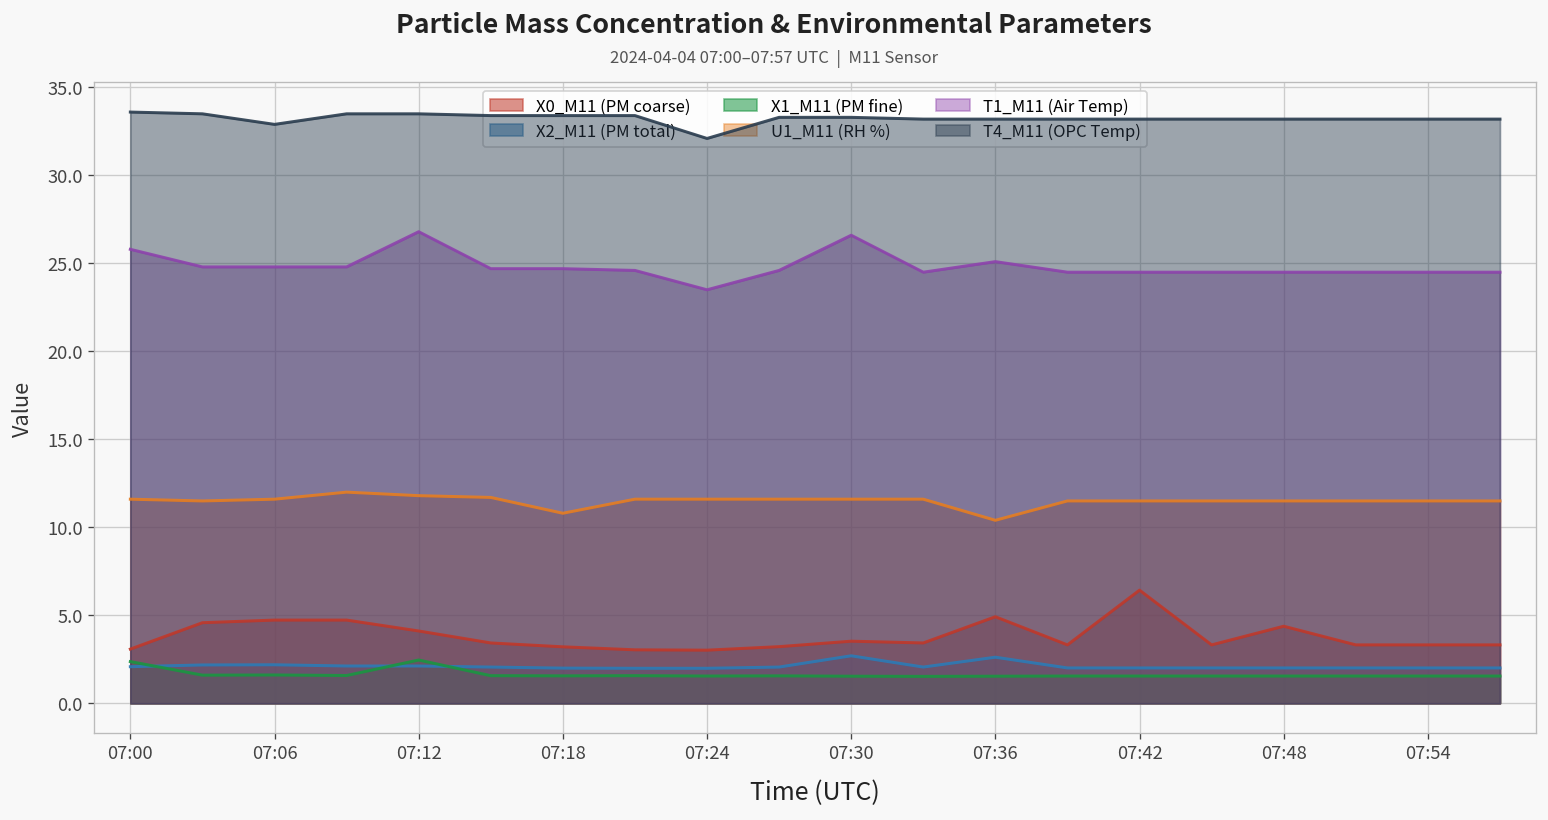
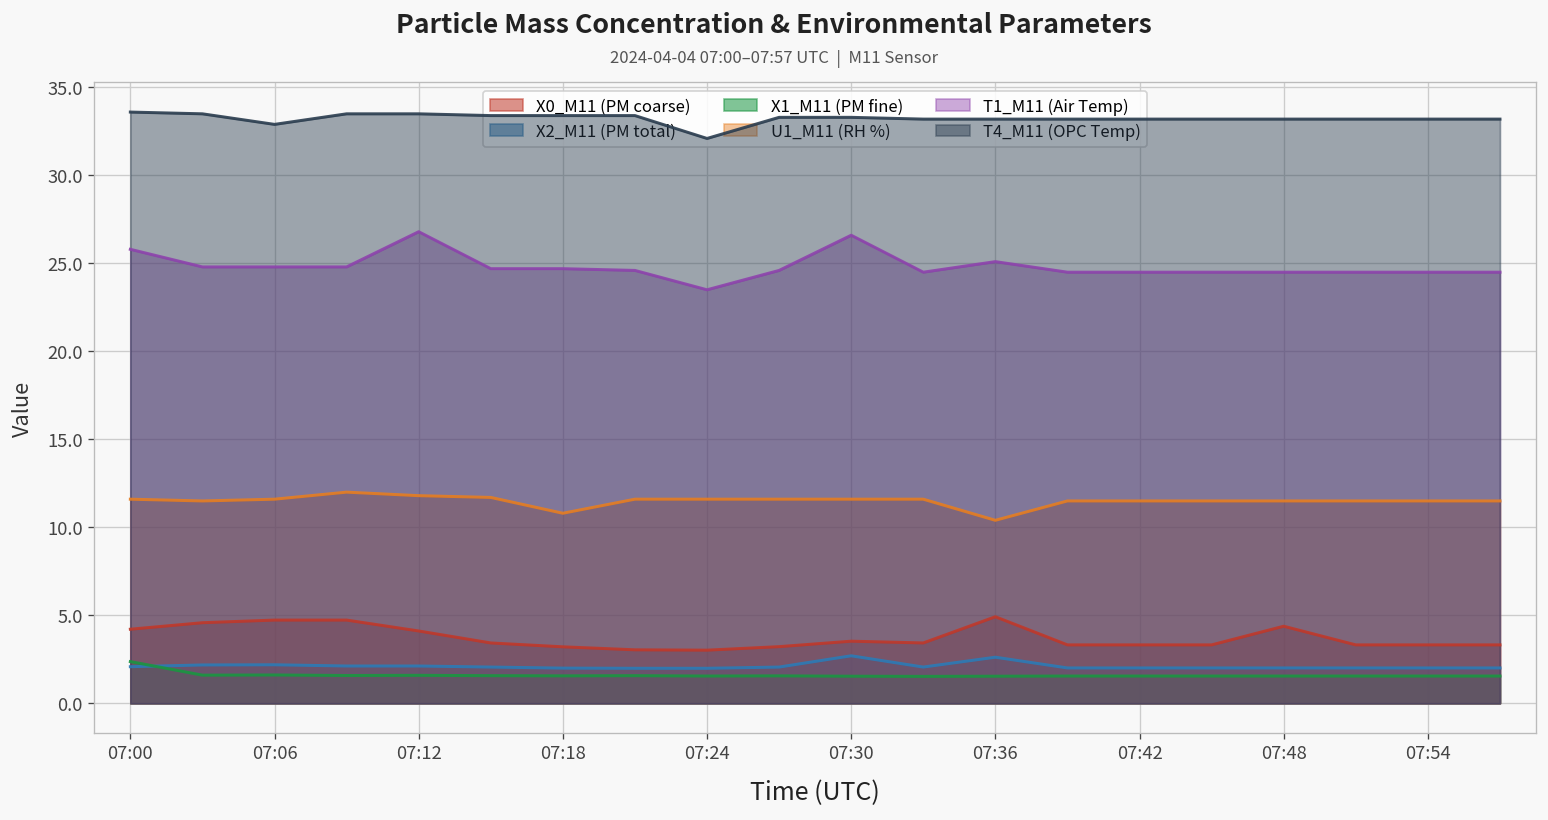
X0_M11 (PM coarse), 07:00: 3.1 -> 4.2
X1_M11 (PM fine), 07:12: 2.5 -> 1.6
X0_M11 (PM coarse), 07:42: 6.4 -> 3.3
